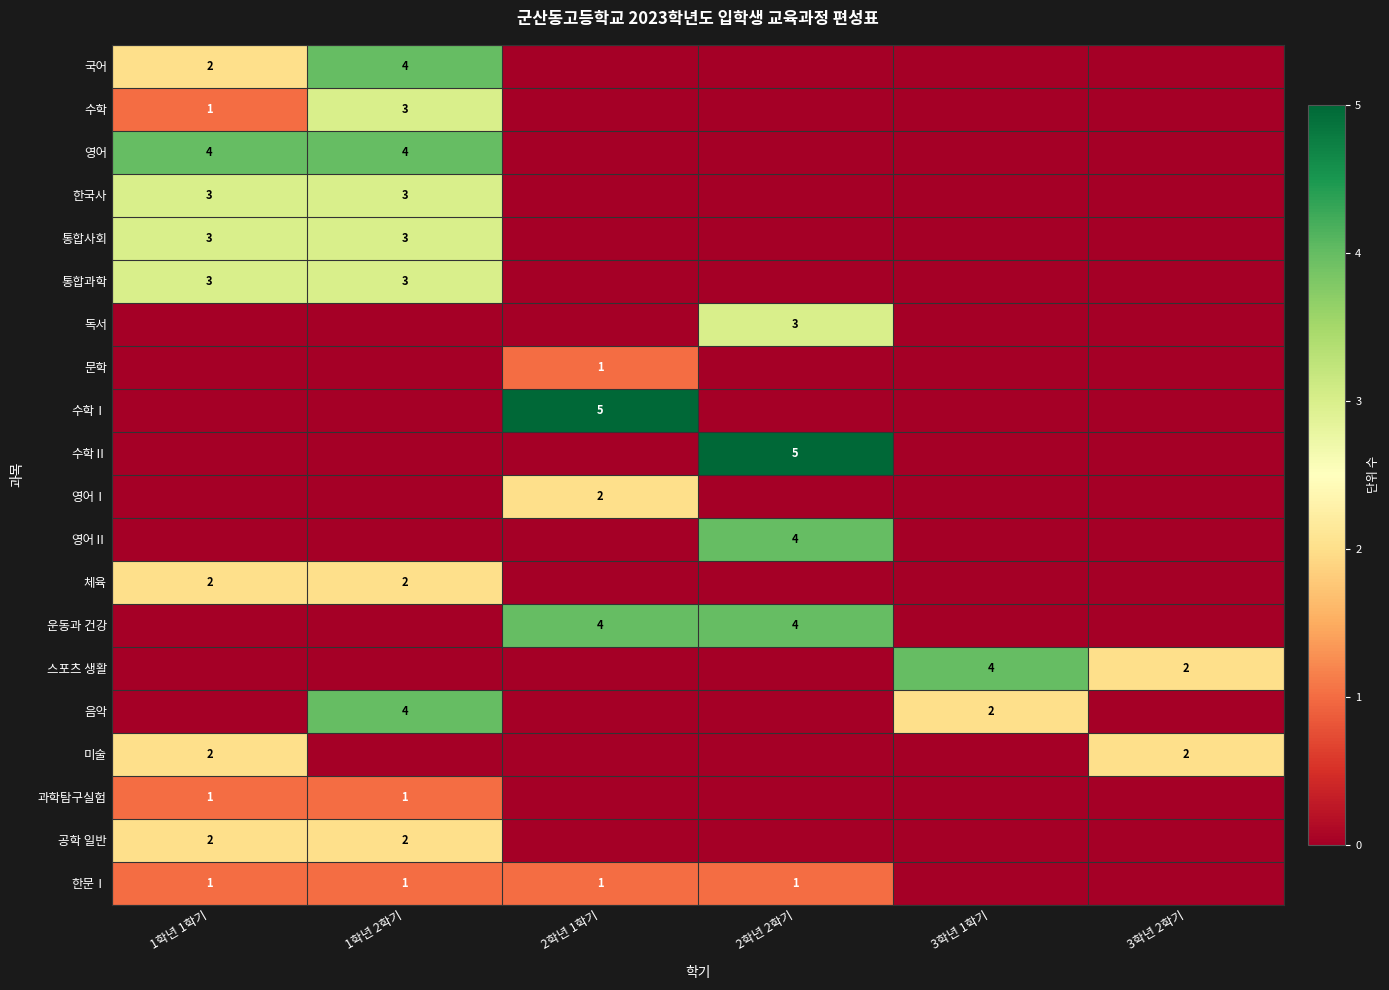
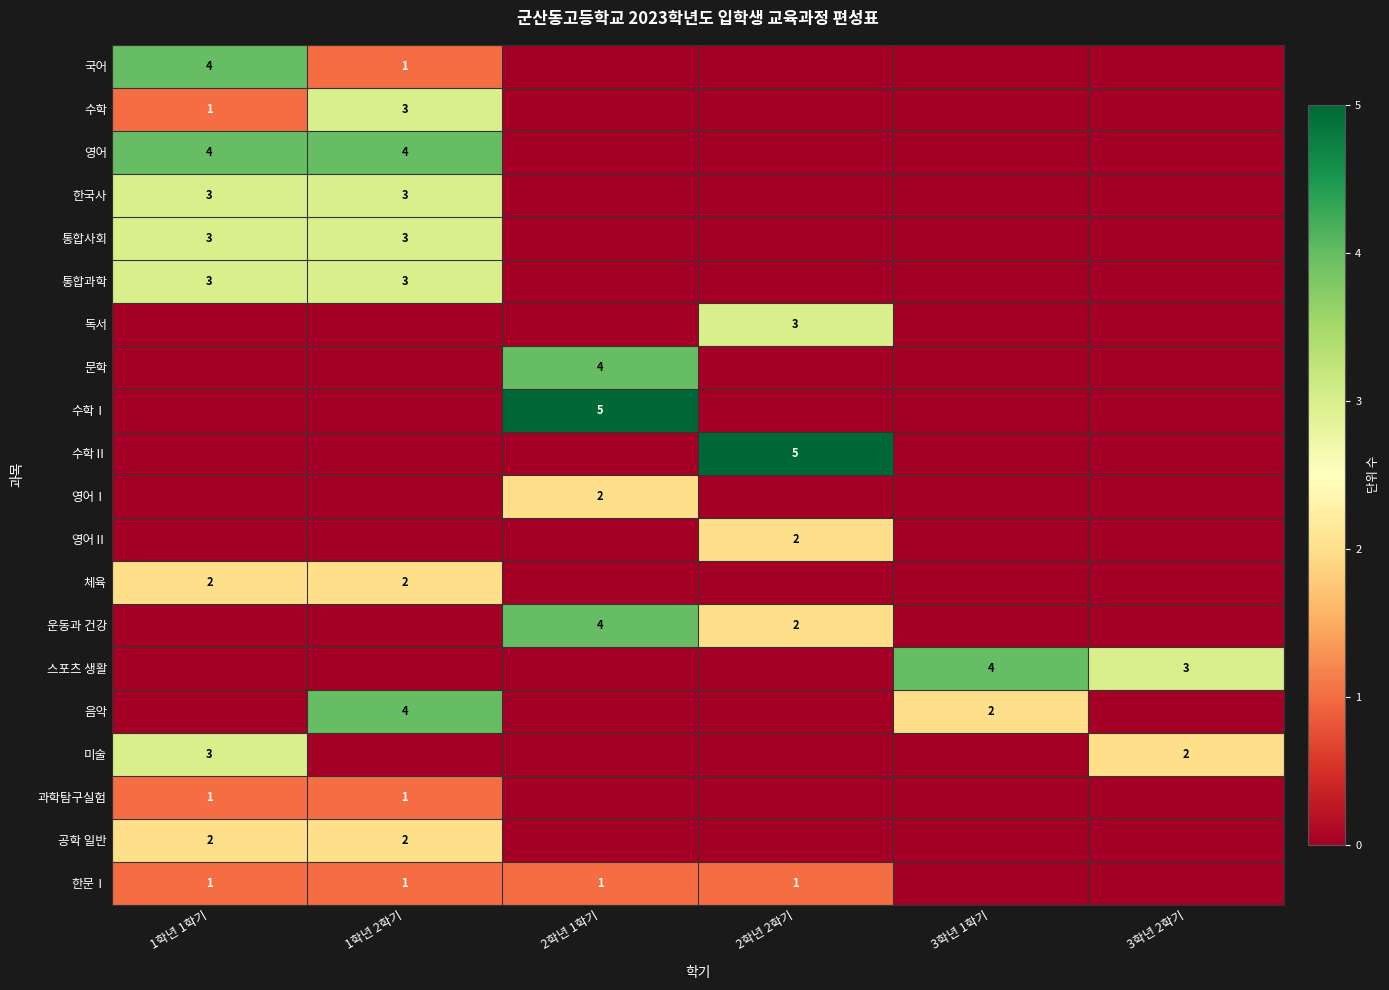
국어, 1학년 1학기: 2 -> 4
국어, 1학년 2학기: 4 -> 1
문학, 2학년 1학기: 1 -> 4
영어Ⅱ, 2학년 2학기: 4 -> 2
운동과 건강, 2학년 2학기: 4 -> 2
스포츠 생활, 3학년 2학기: 2 -> 3
미술, 1학년 1학기: 2 -> 3
